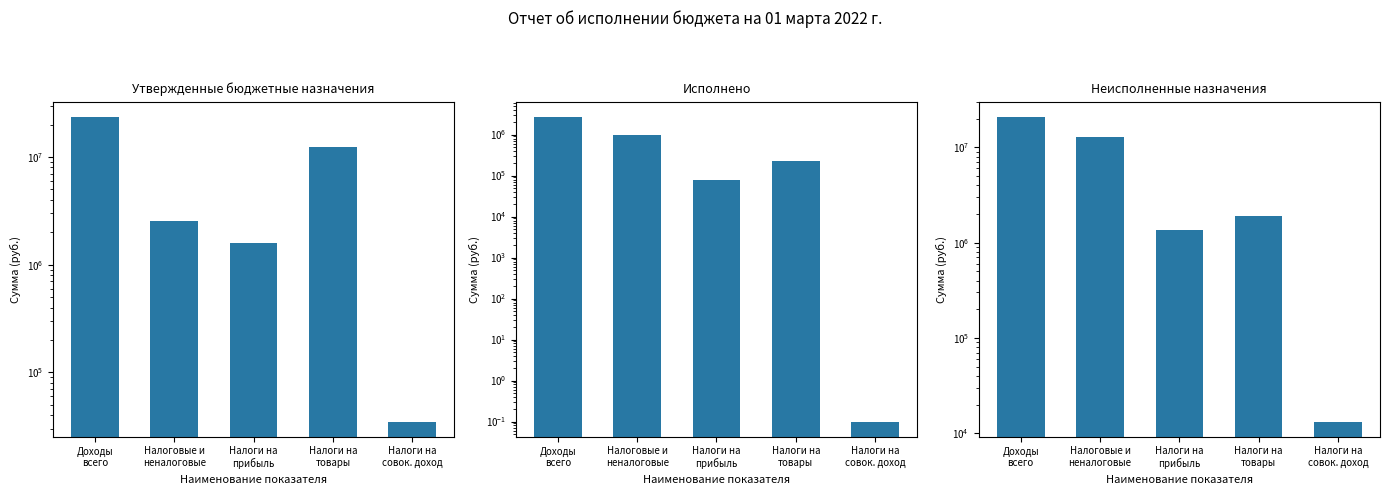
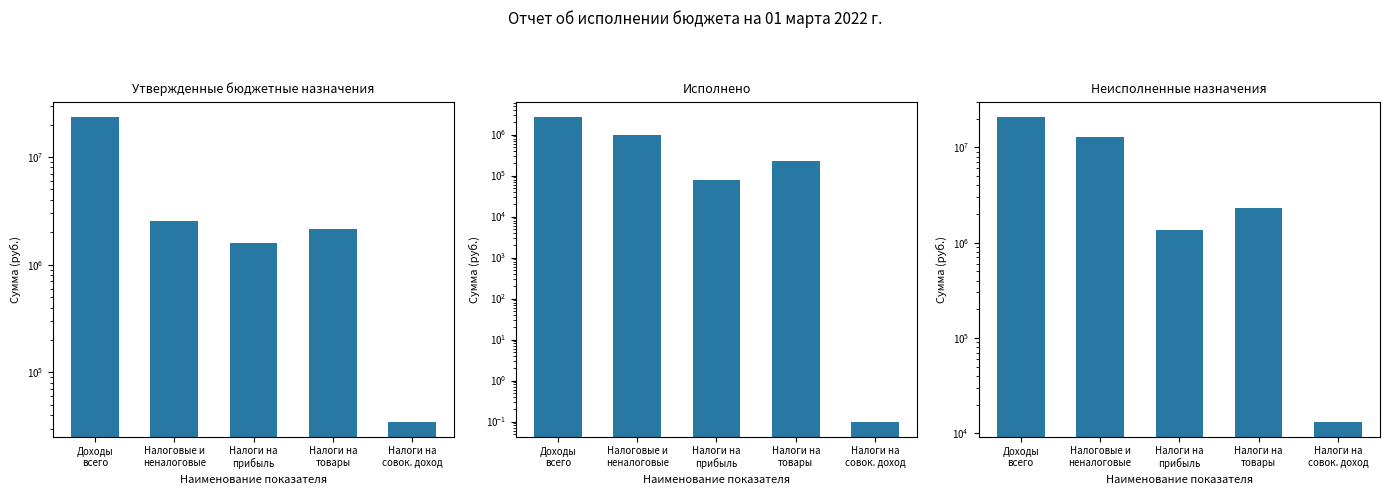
Утвержденные бюджетные назначения, Налоги на товары: 12000000 -> 2200000
Неисполненные назначения, Налоги на товары: 1900000 -> 2300000
